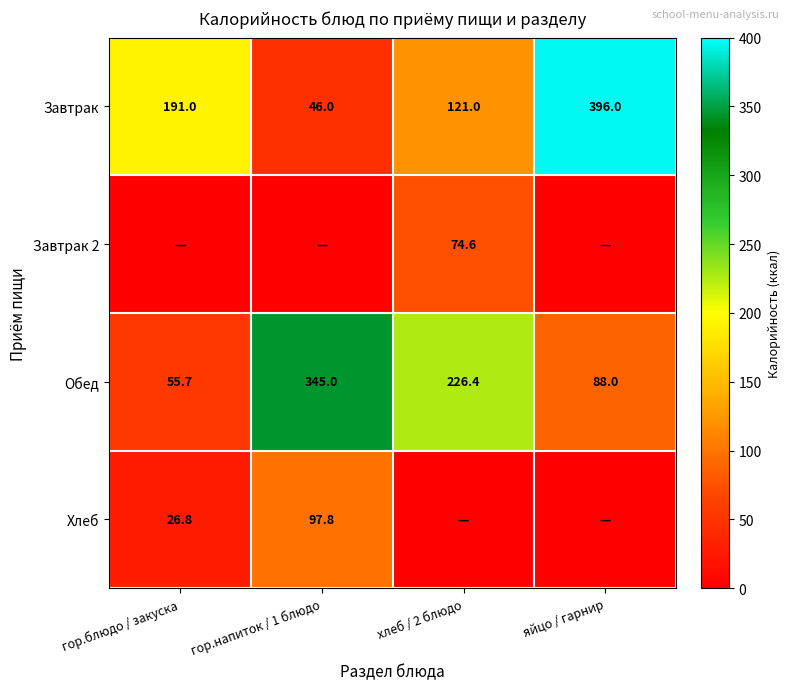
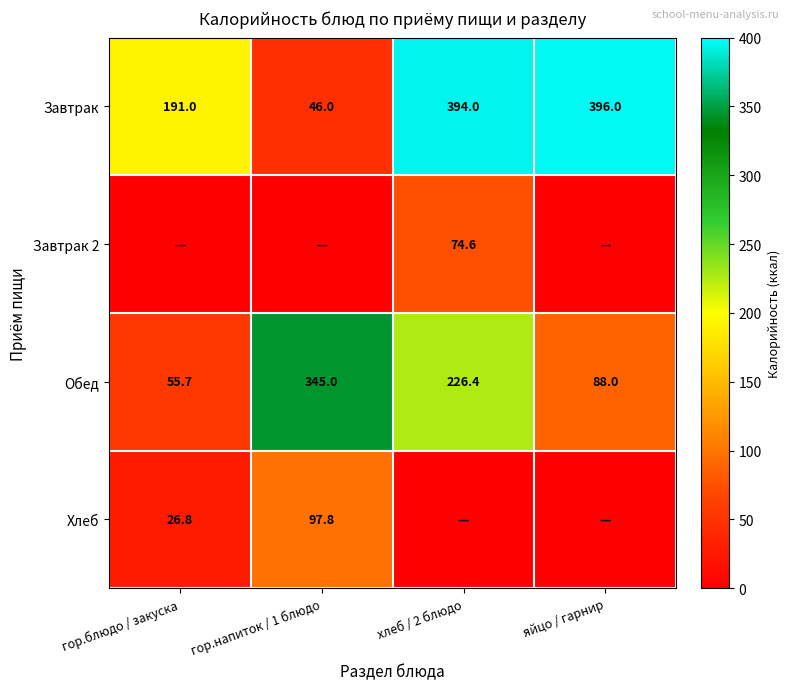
Завтрак, хлеб / 2 блюдо: 121.0 -> 394.0
